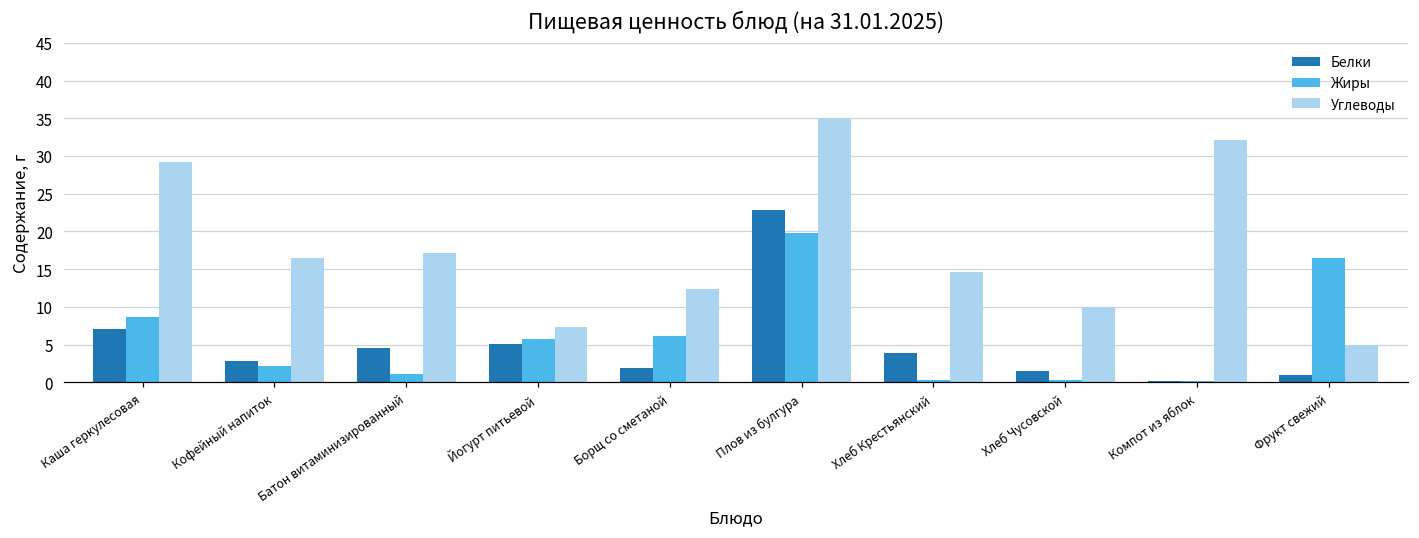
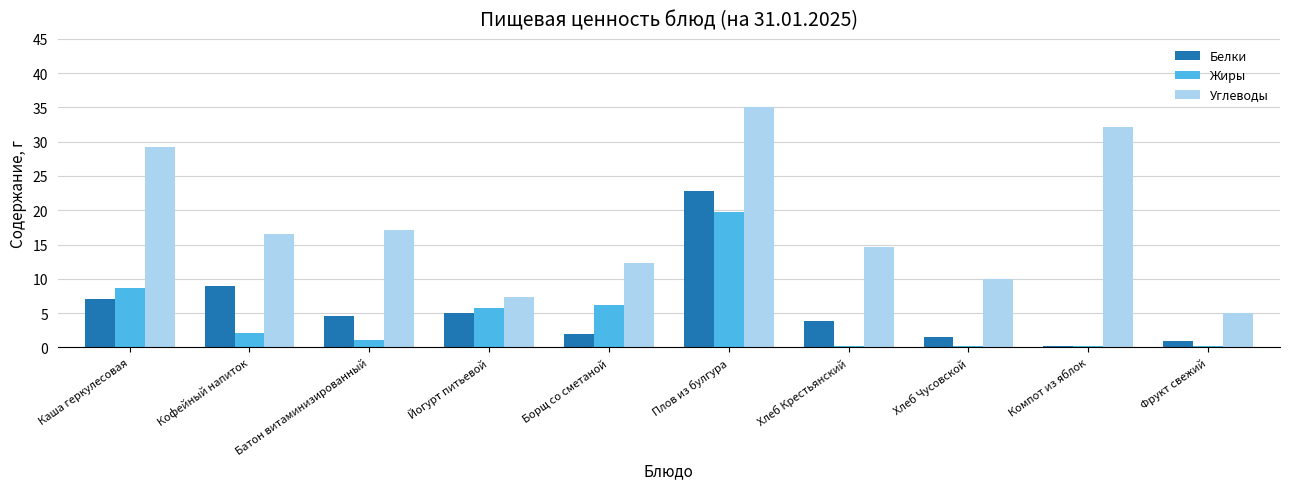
Белки, Кофейный напиток: 3 -> 9
Жиры, Фрукт свежий: 17 -> 0
